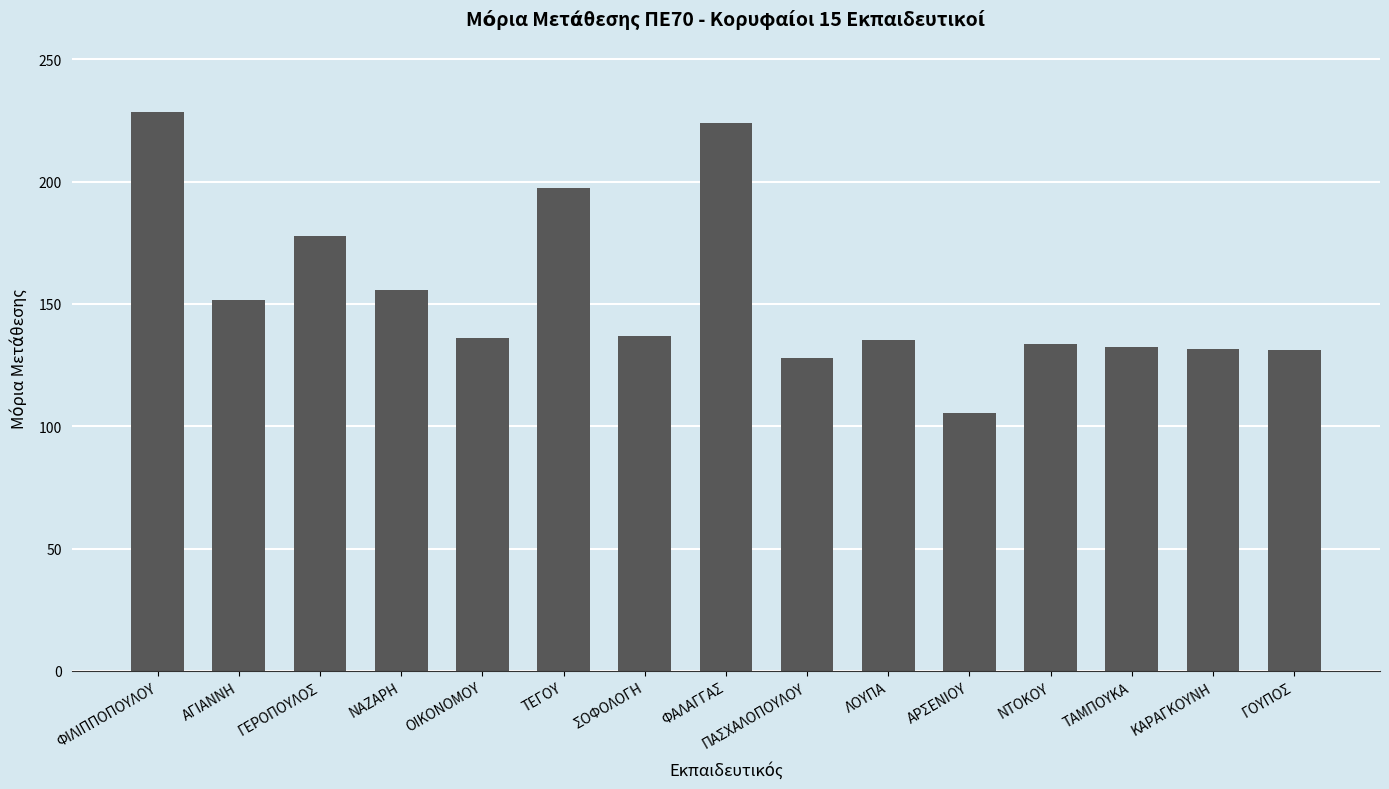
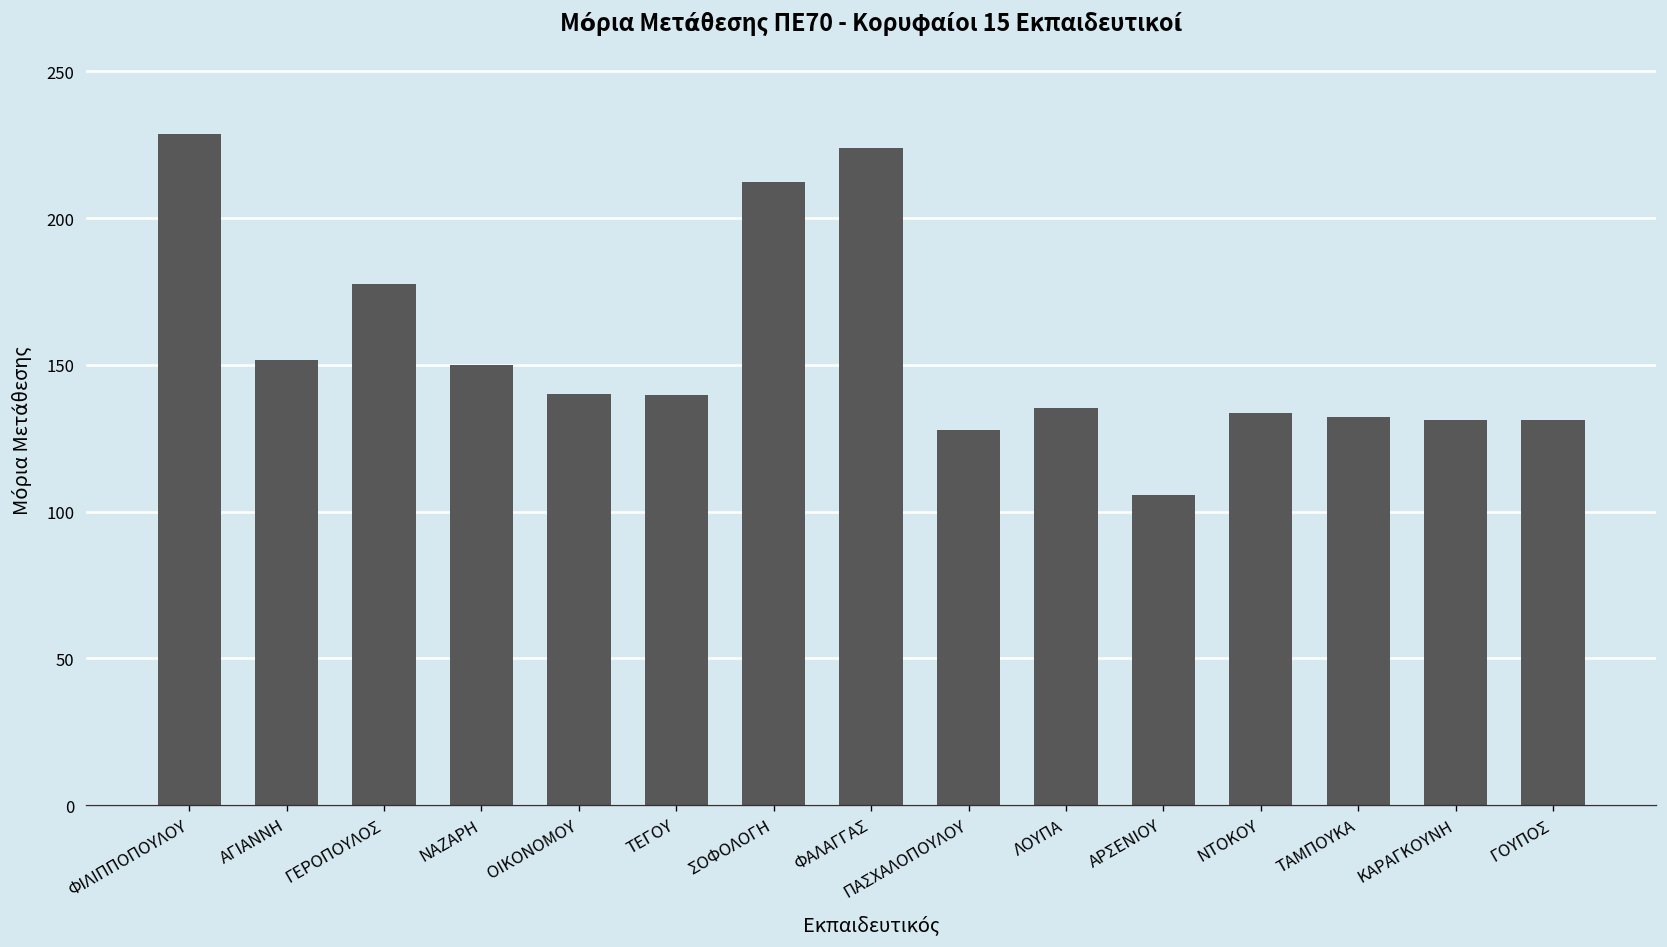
ΝΑΖΑΡΗ: 156 -> 150
ΟΙΚΟΝΟΜΟΥ: 136 -> 140
ΤΕΓΟΥ: 197 -> 140
ΣΟΦΟΛΟΓΗ: 137 -> 212
